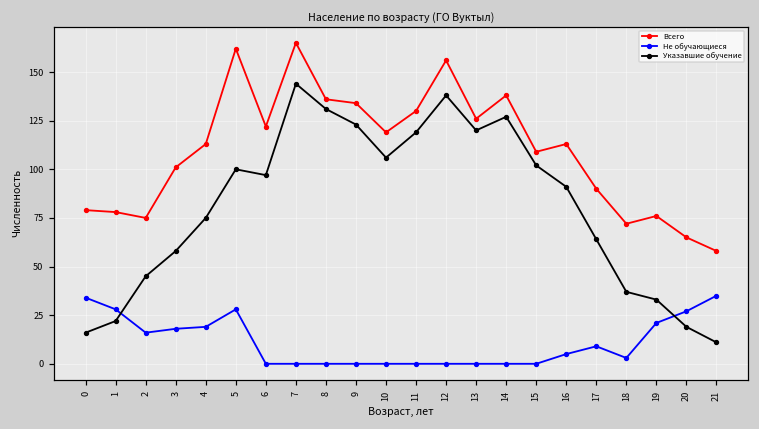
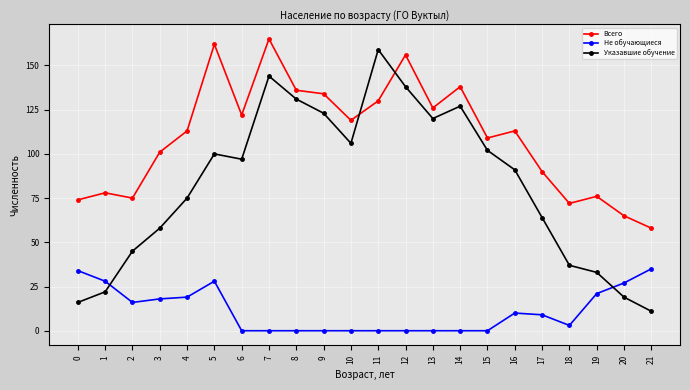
Всего, 0: 79 -> 74
Указавшие обучение, 11: 119 -> 159
Не обучающиеся, 16: 5 -> 10
